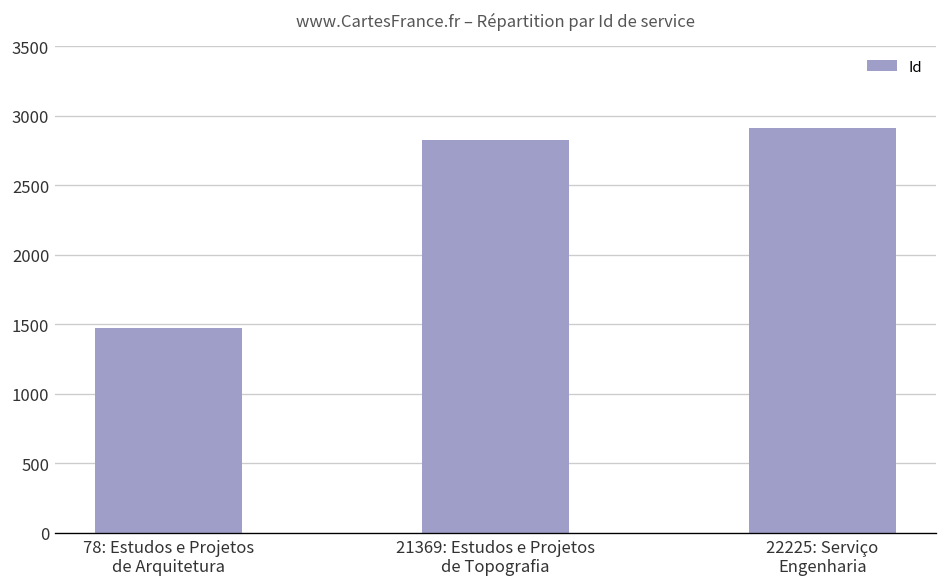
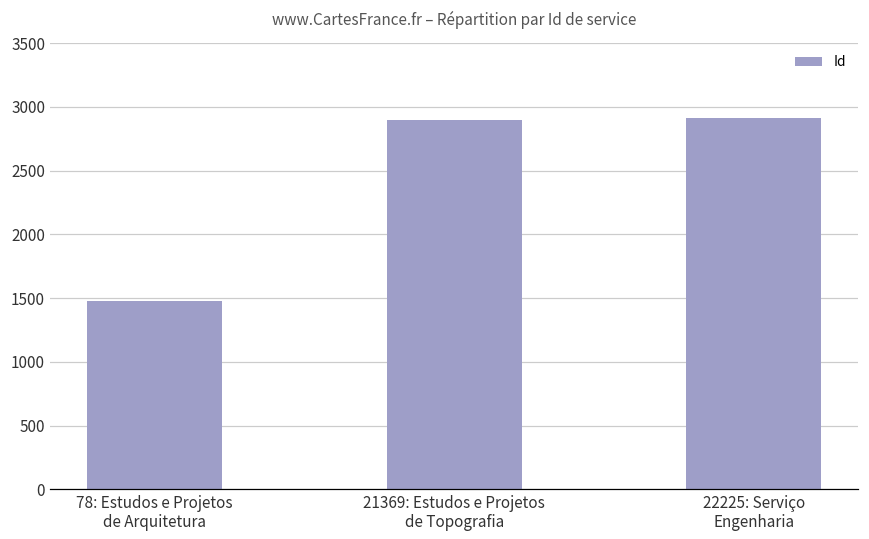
21369: Estudos e Projetos de Topografia: 2820 -> 2900
